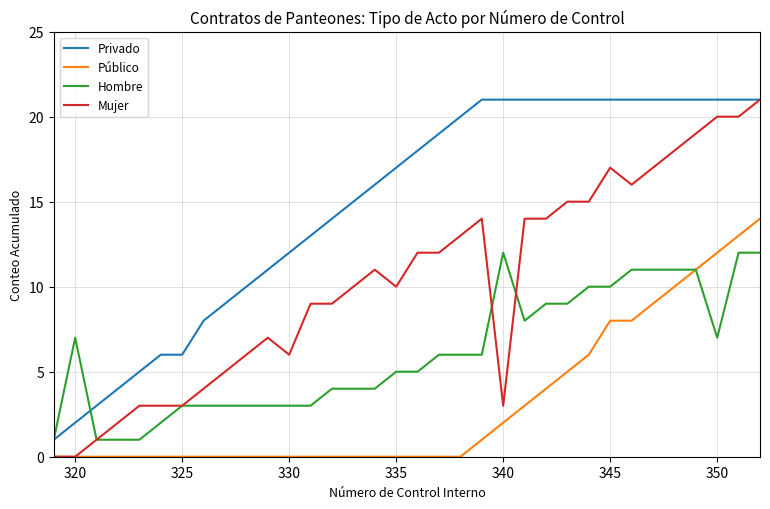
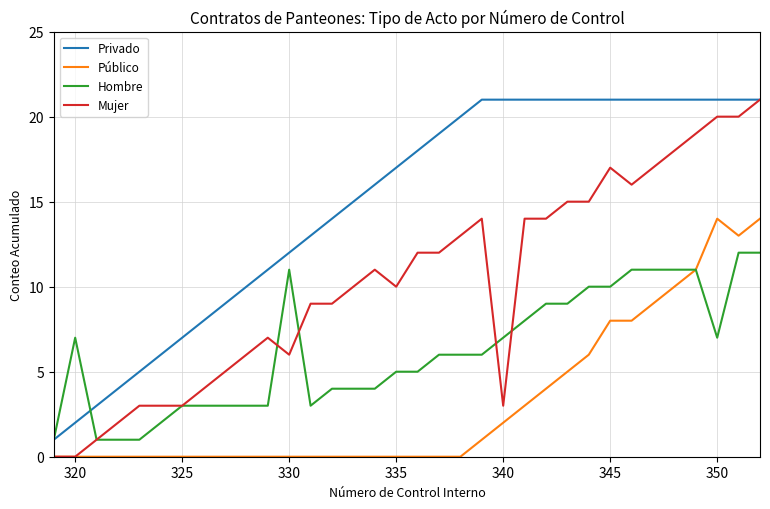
Privado, 325: 6 -> 7
Hombre, 330: 3 -> 11
Hombre, 340: 12 -> 7
Público, 350: 12 -> 14
